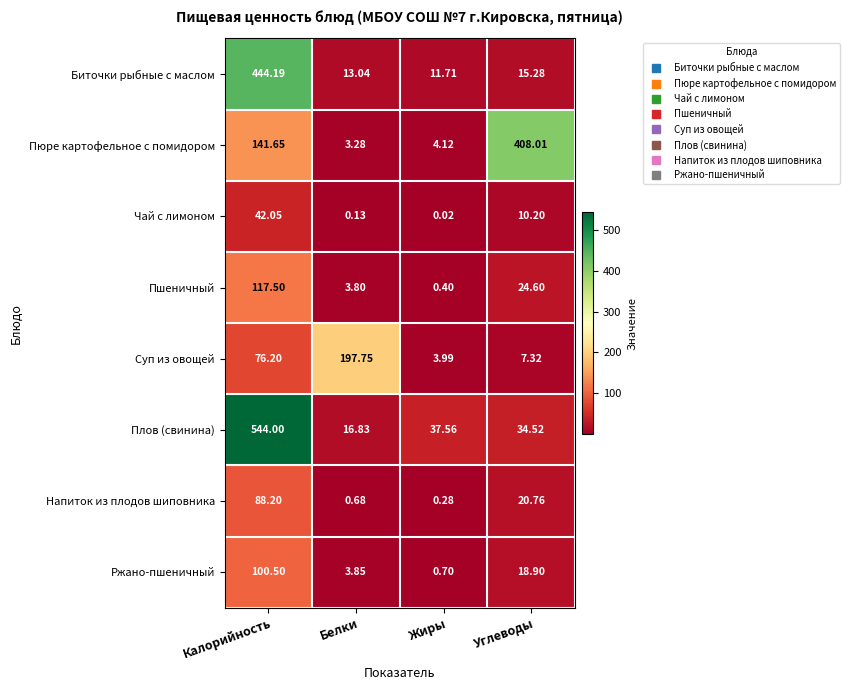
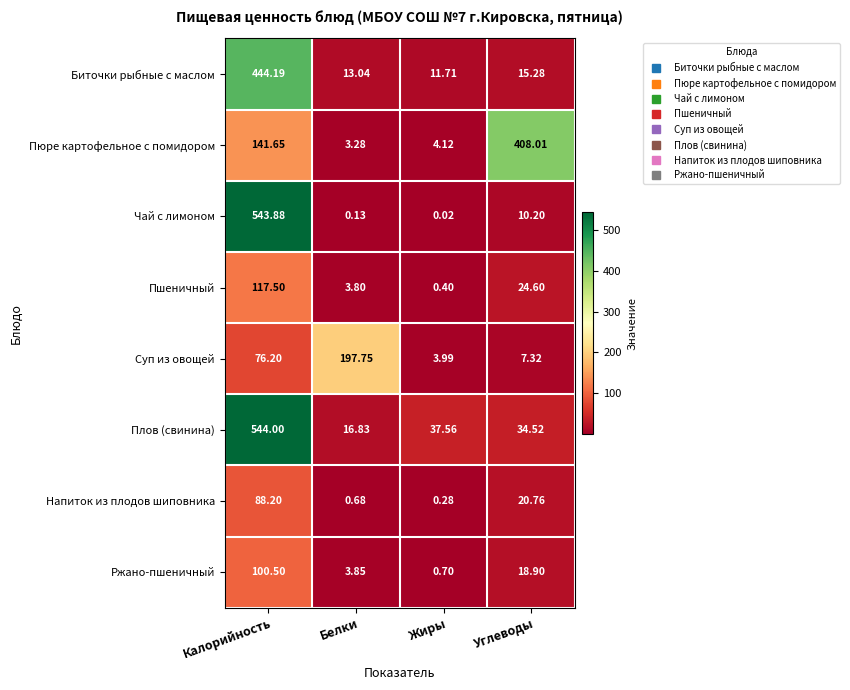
Чай с лимоном, Калорийность: 42.05 -> 543.88
